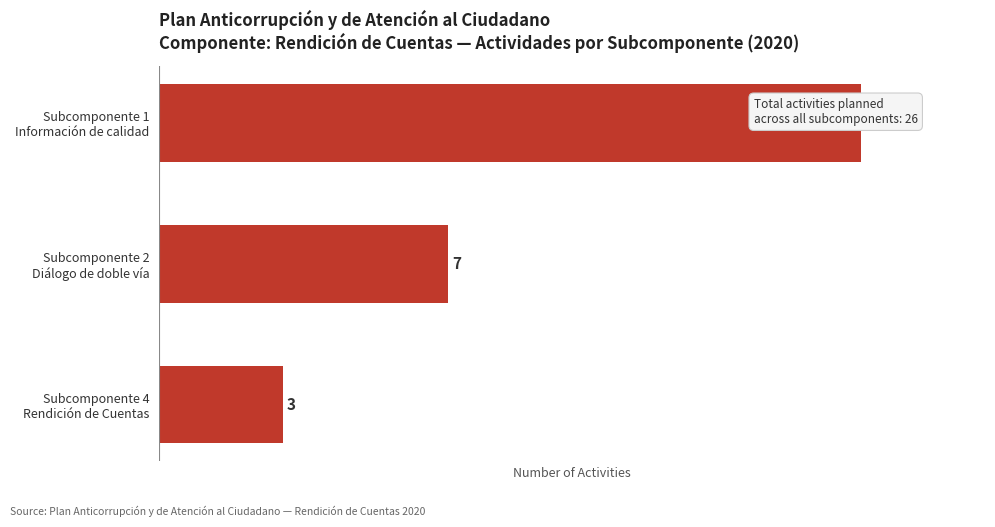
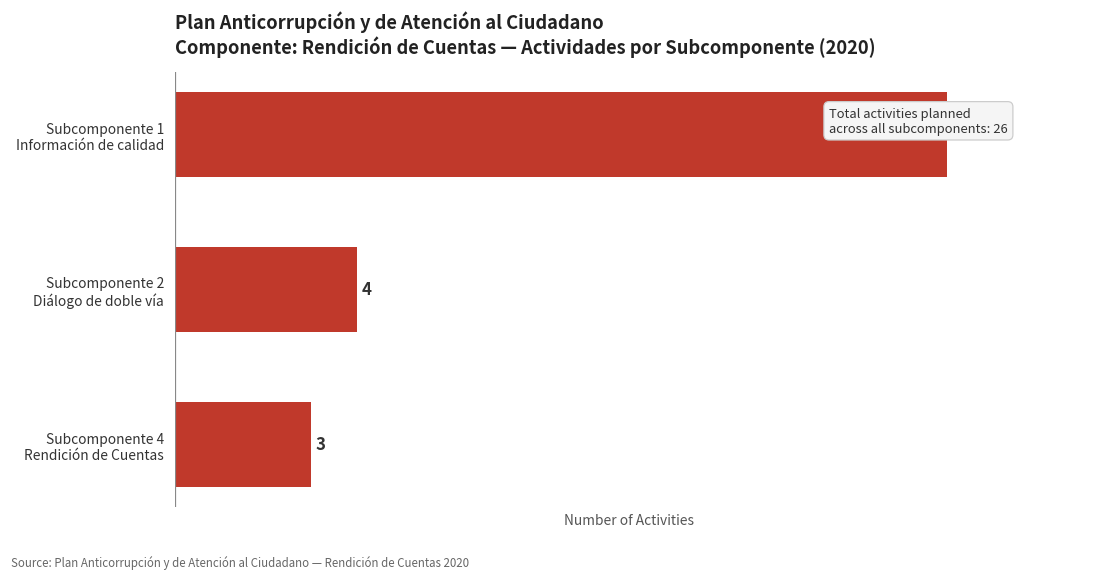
Subcomponente 2 Diálogo de doble vía: 7 -> 4
